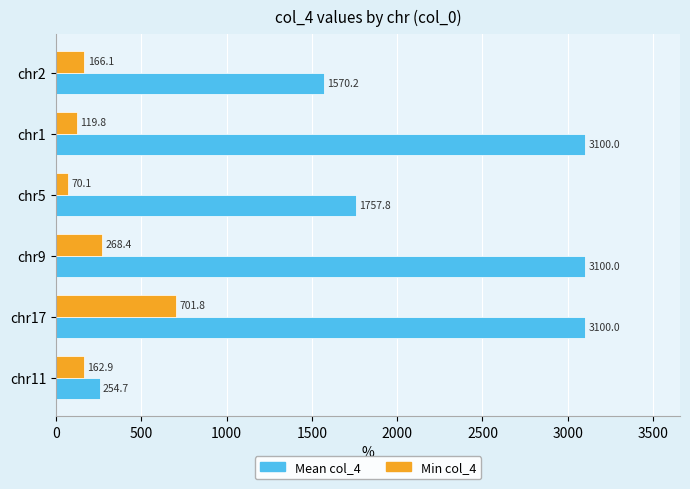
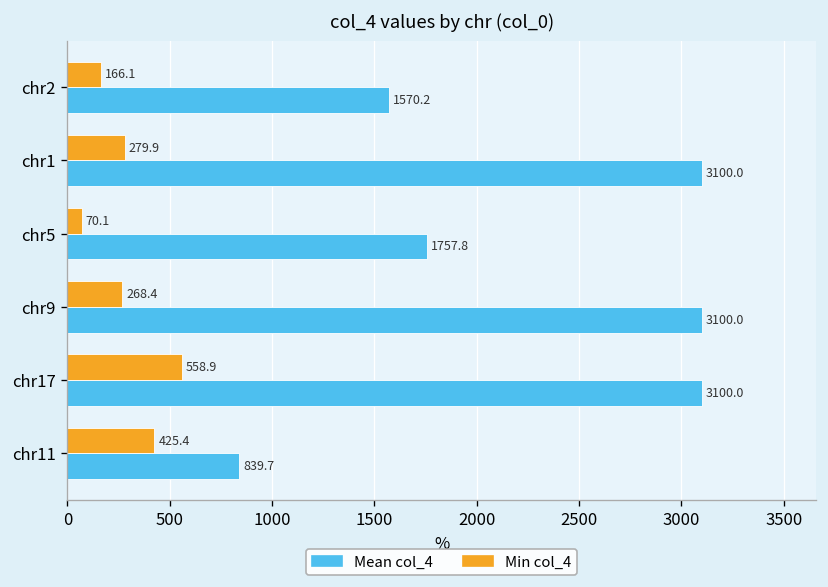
Min col_4, chr1: 119.8 -> 279.9
Min col_4, chr17: 701.8 -> 558.9
Min col_4, chr11: 162.9 -> 425.4
Mean col_4, chr11: 254.7 -> 839.7
